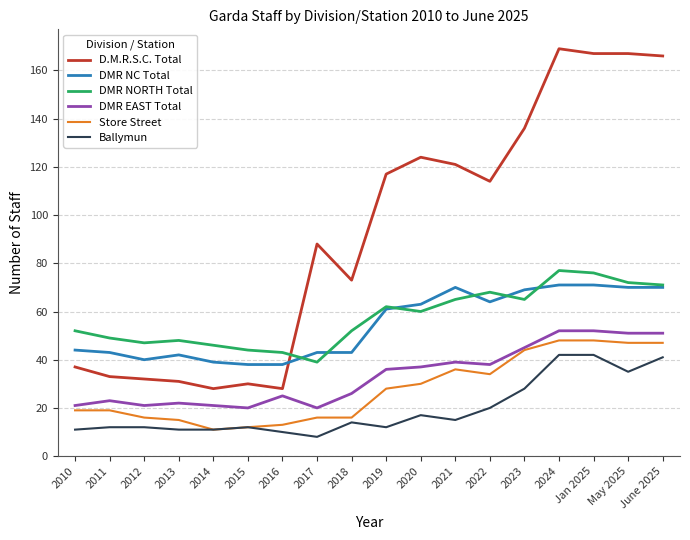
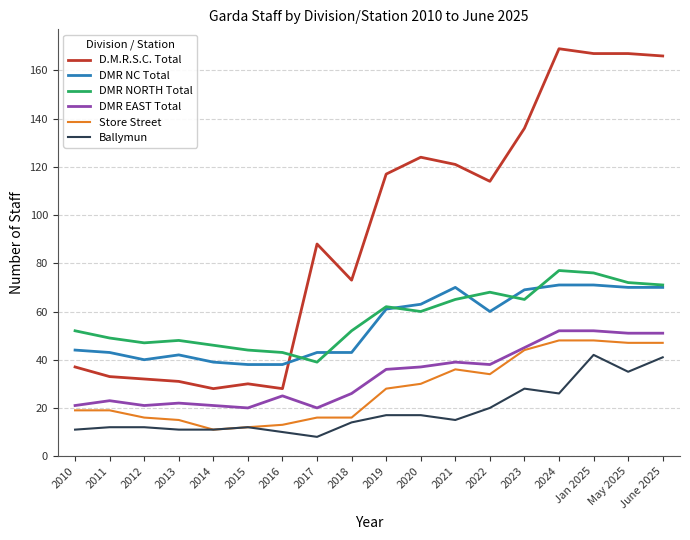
Ballymun, 2019: 12 -> 17
DMR NC Total, 2022: 64 -> 60
Ballymun, 2024: 42 -> 26
